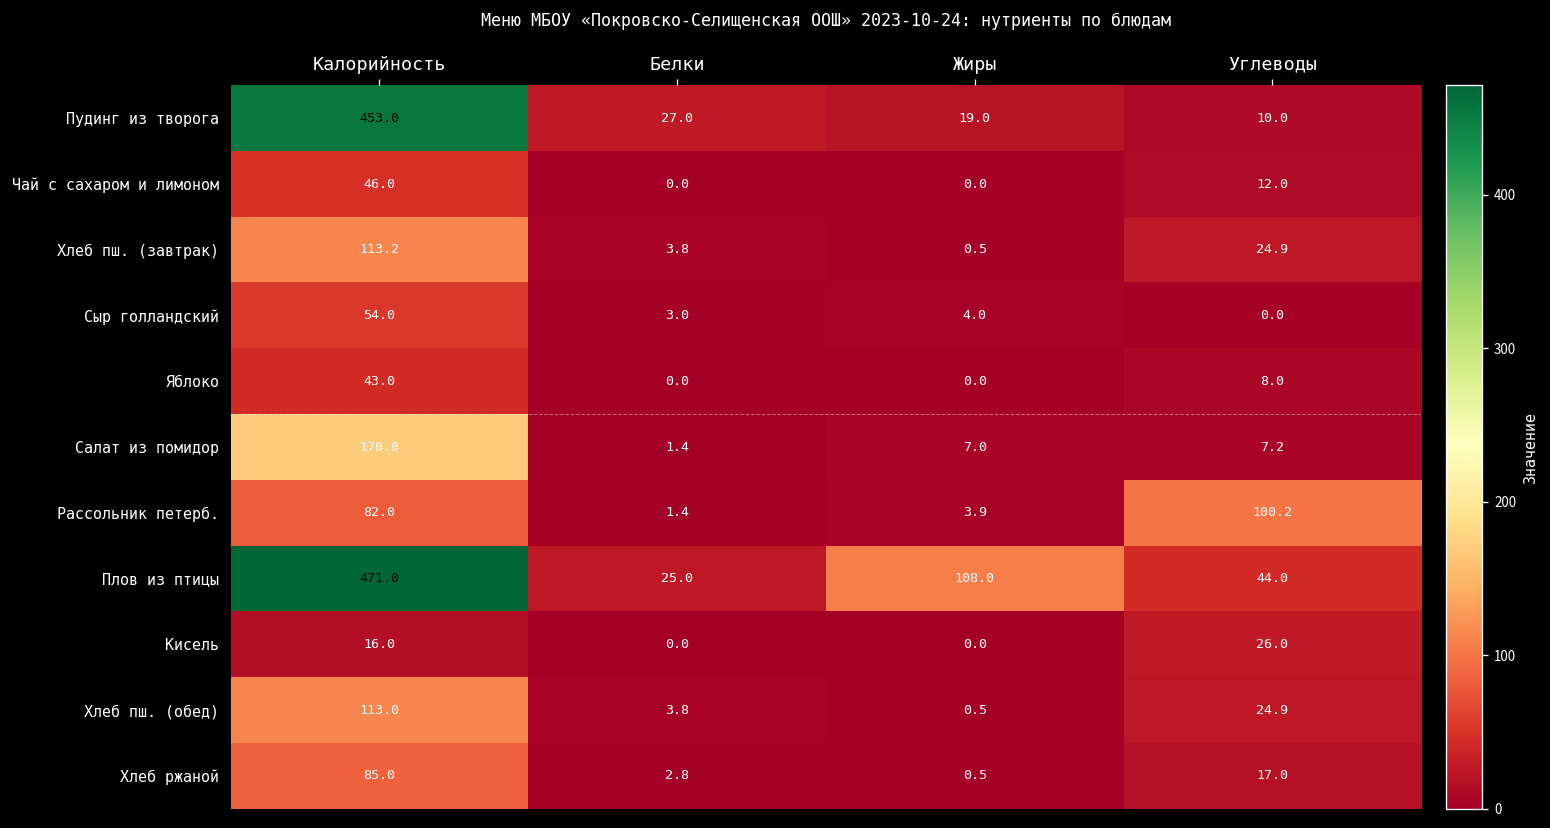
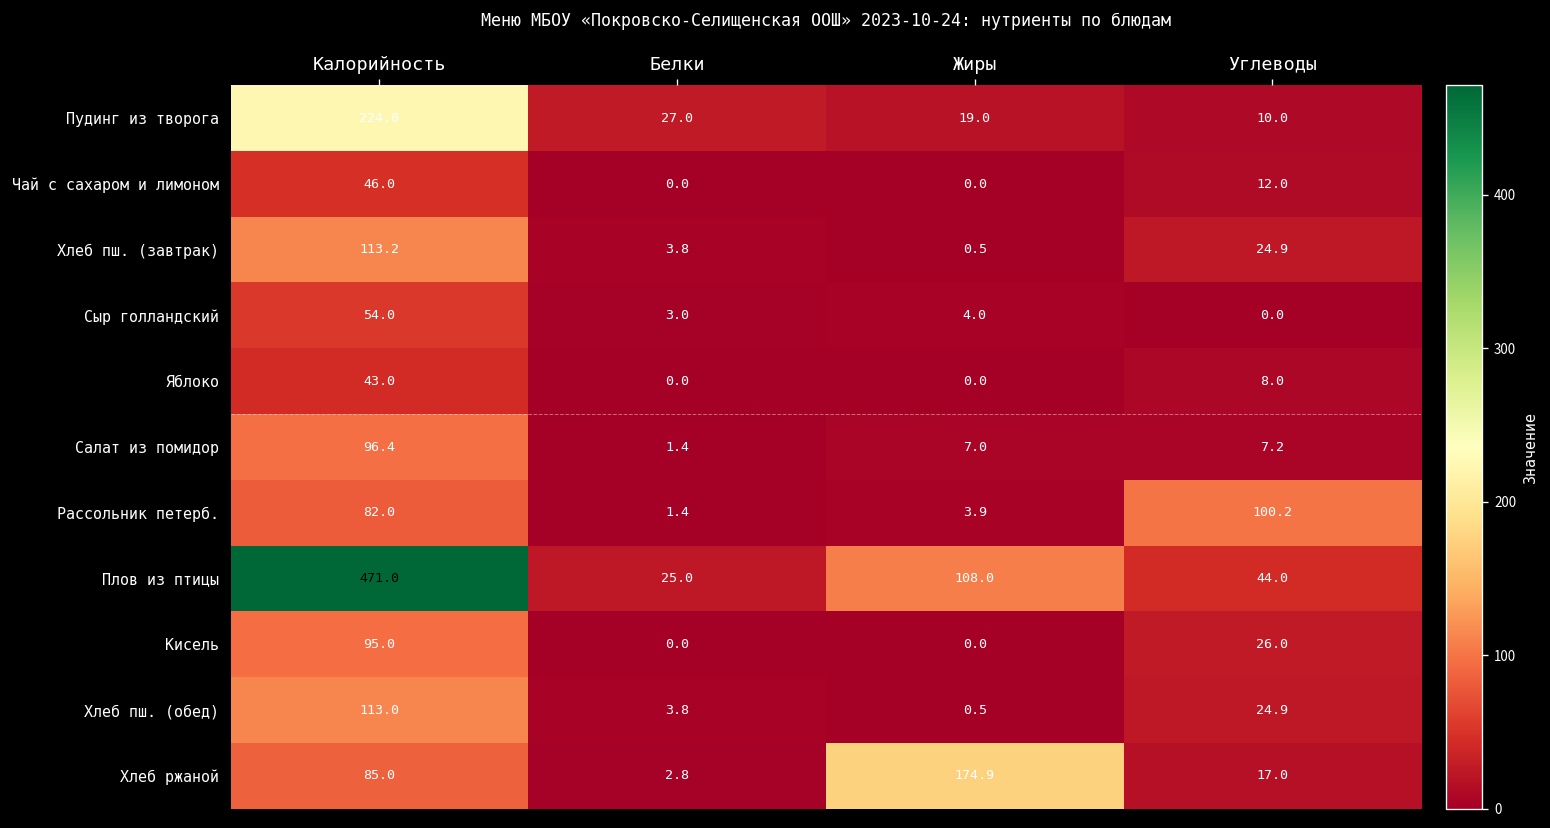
Пудинг из творога, Калорийность: 453.0 -> 224.0
Салат из помидор, Калорийность: 170.0 -> 96.4
Кисель, Калорийность: 16.0 -> 95.0
Хлеб ржаной, Жиры: 0.5 -> 174.9
